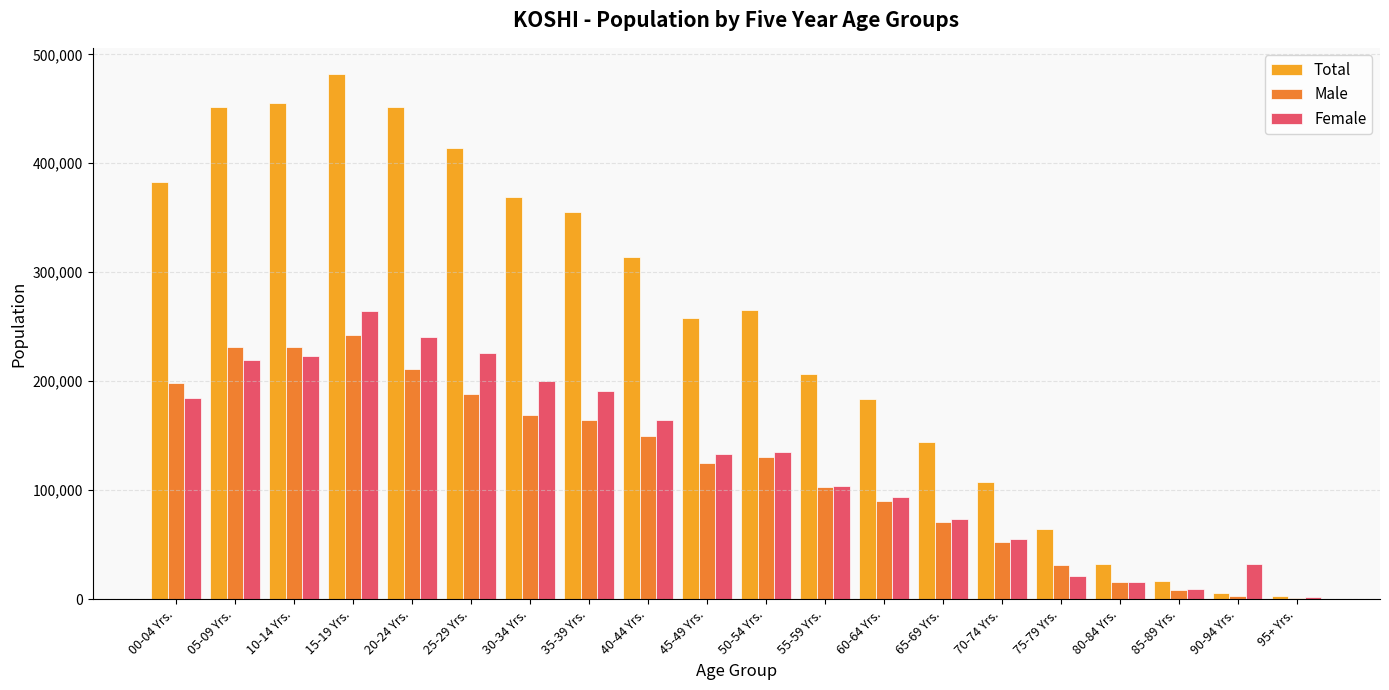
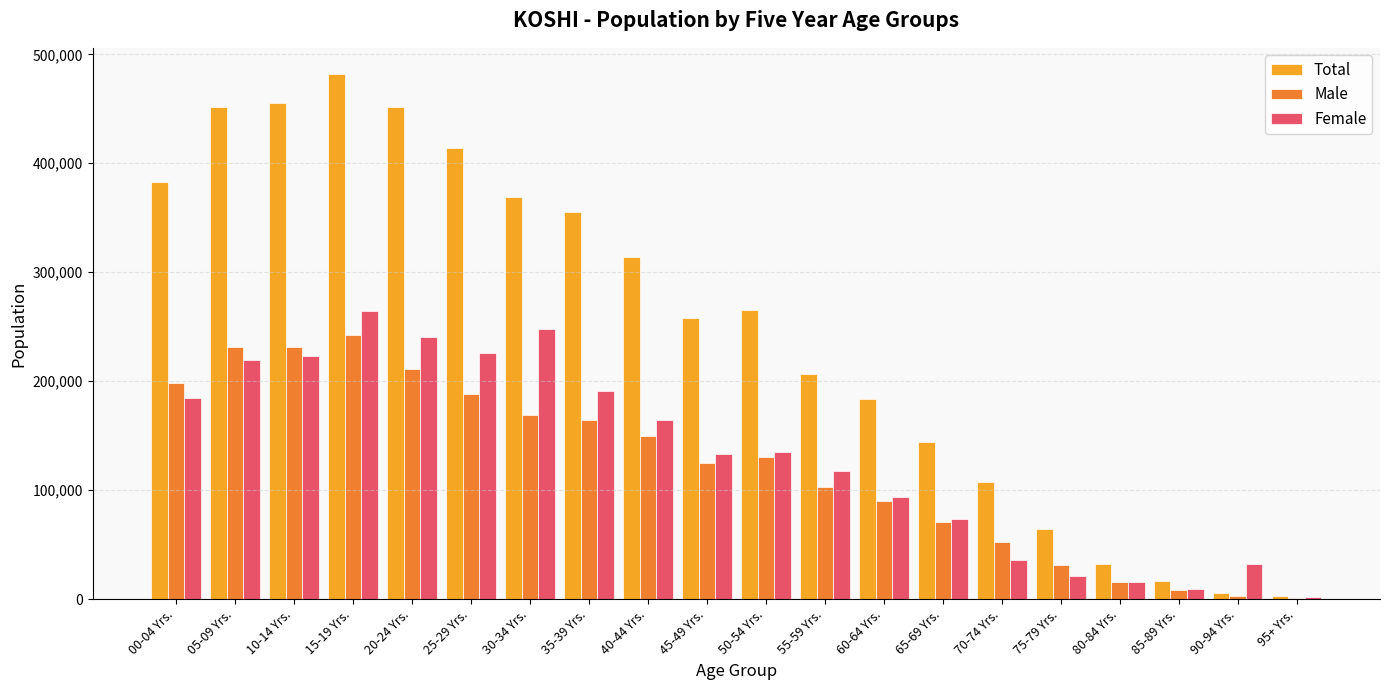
Female, 30-34 Yrs.: 200,000 -> 248,000
Female, 55-59 Yrs.: 104,000 -> 117,000
Female, 70-74 Yrs.: 55,000 -> 36,000
